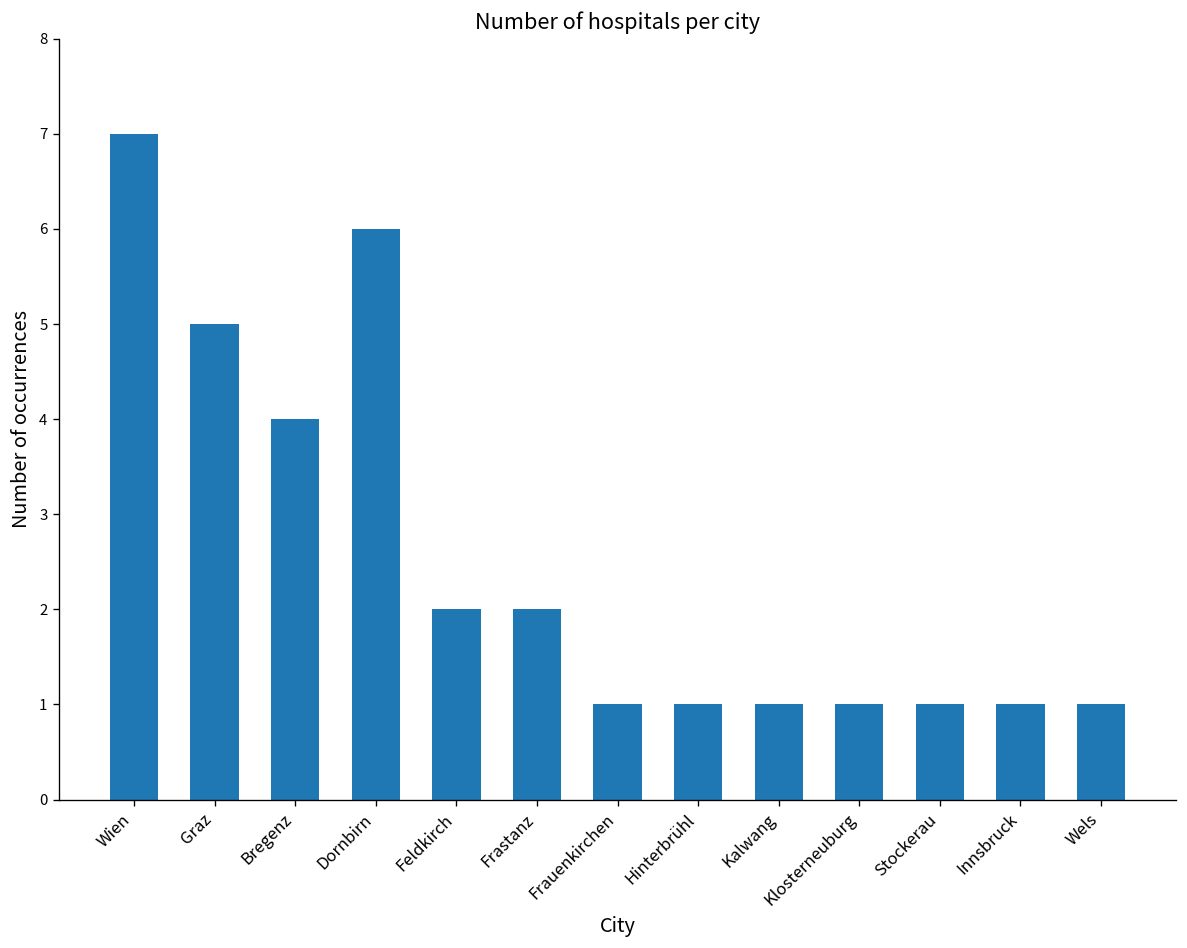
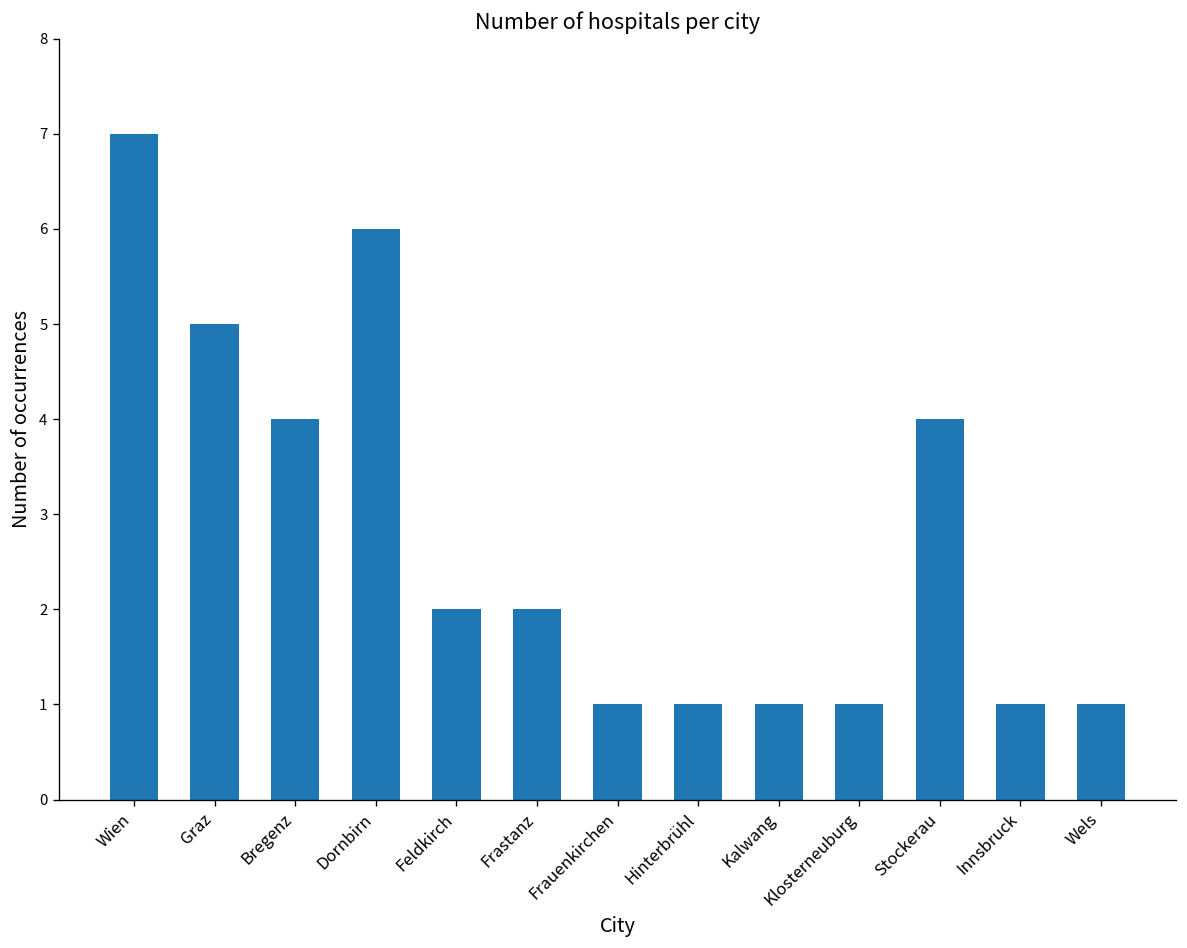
Stockerau: 1 -> 4
